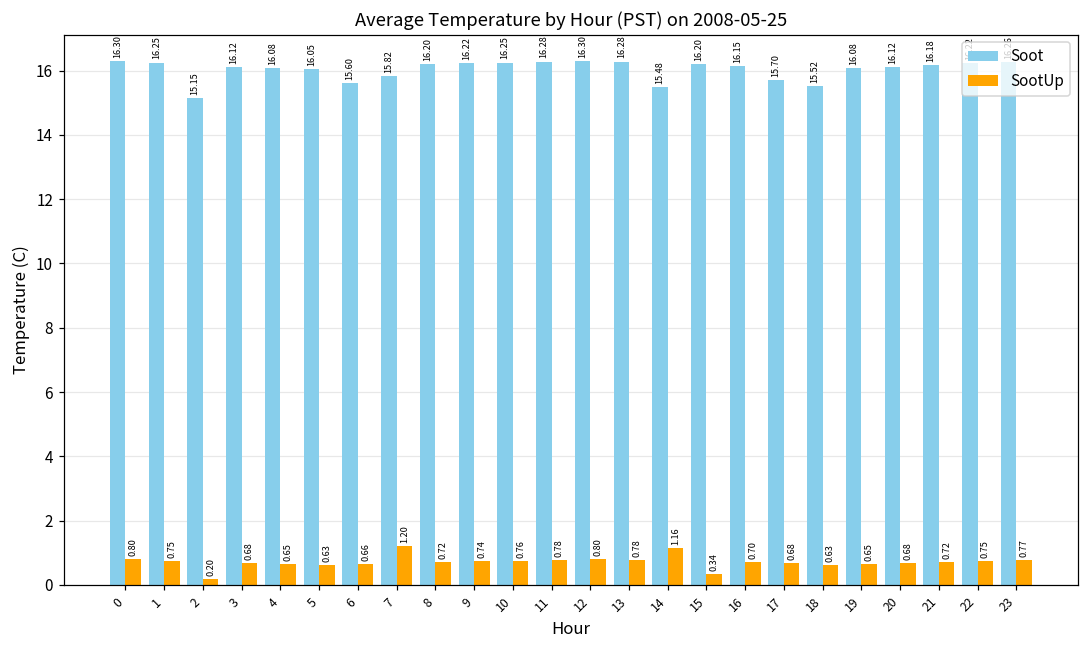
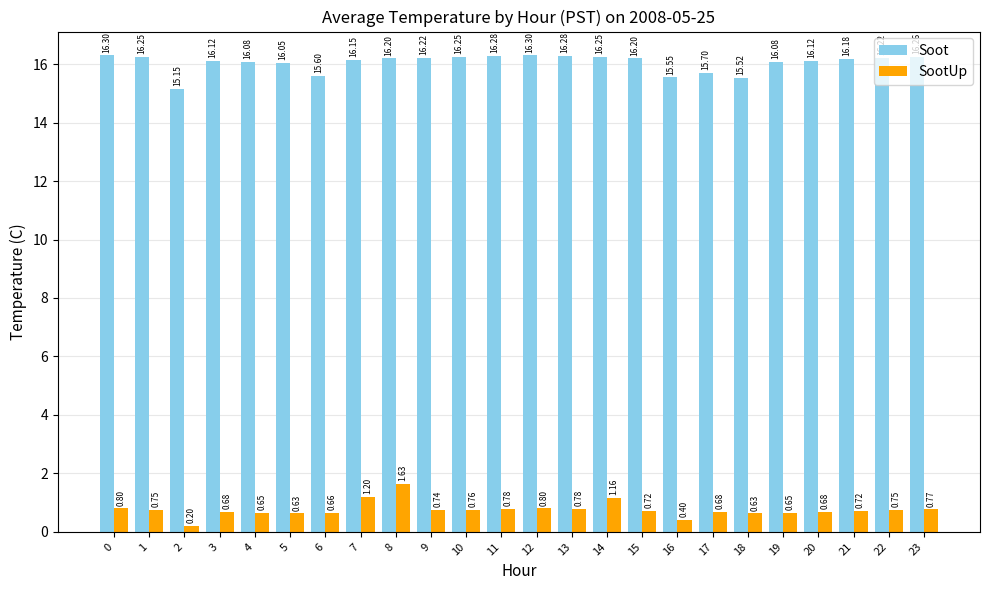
Soot, 7: 15.82 -> 16.15
SootUp, 8: 0.72 -> 1.63
Soot, 14: 15.48 -> 16.25
SootUp, 15: 0.34 -> 0.72
Soot, 16: 16.15 -> 15.55
SootUp, 16: 0.70 -> 0.40
